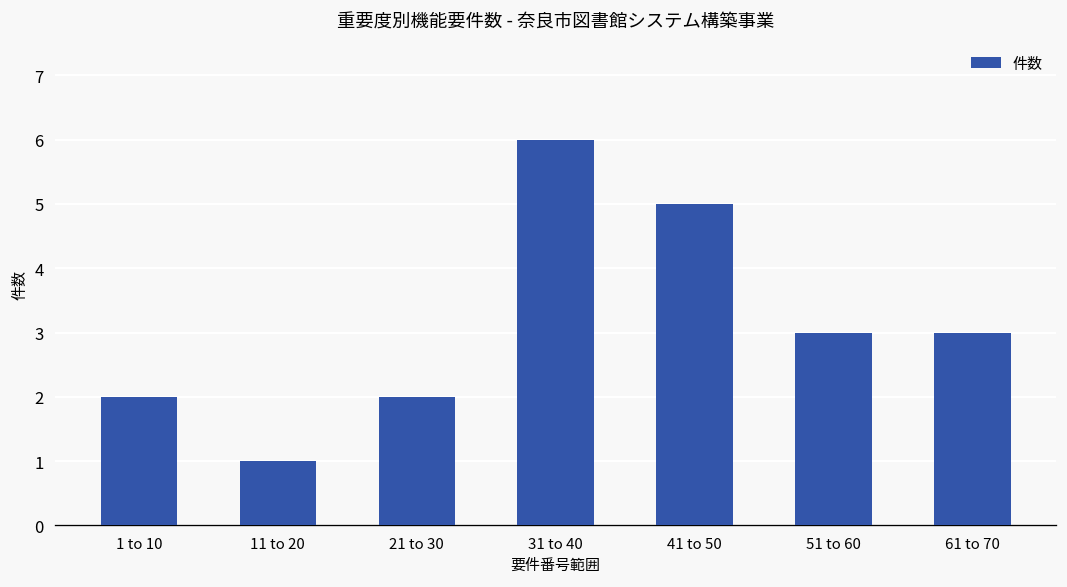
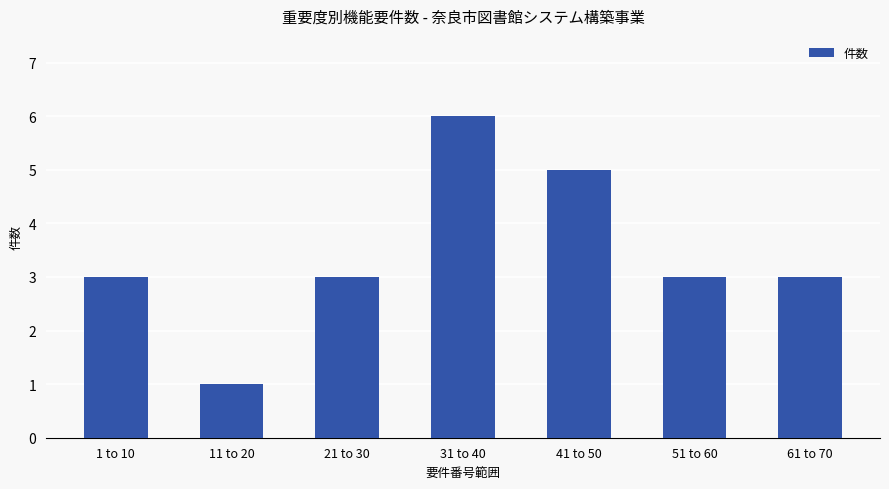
1 to 10: 2 -> 3
21 to 30: 2 -> 3
